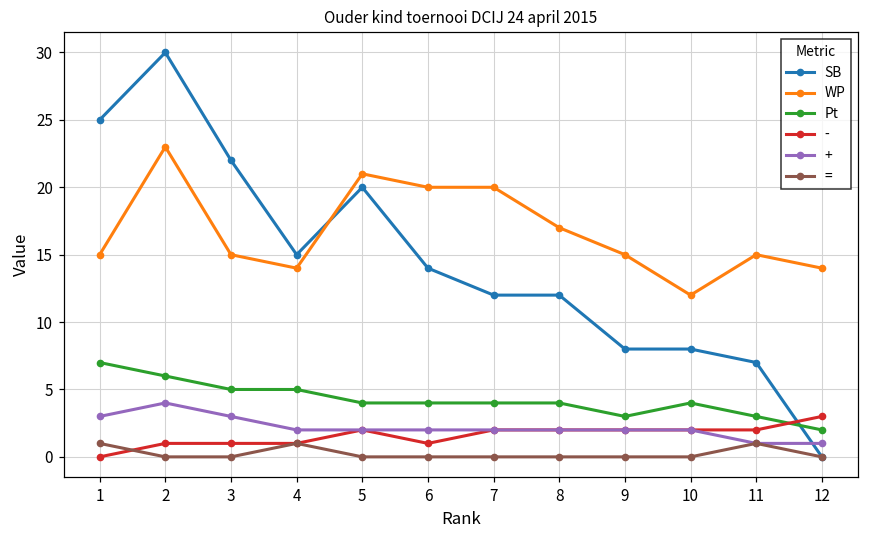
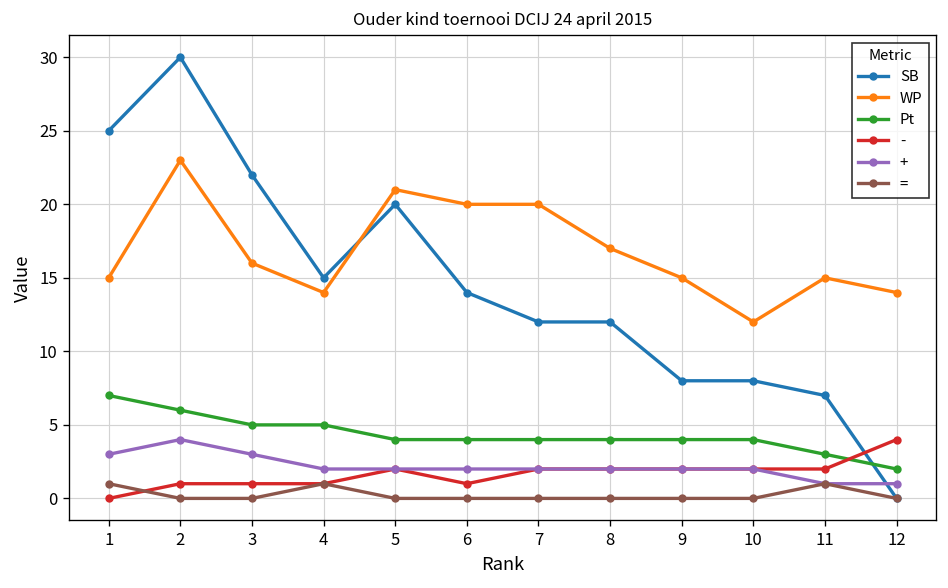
WP, 3: 15 -> 16
Pt, 9: 3 -> 4
-, 12: 3 -> 4
